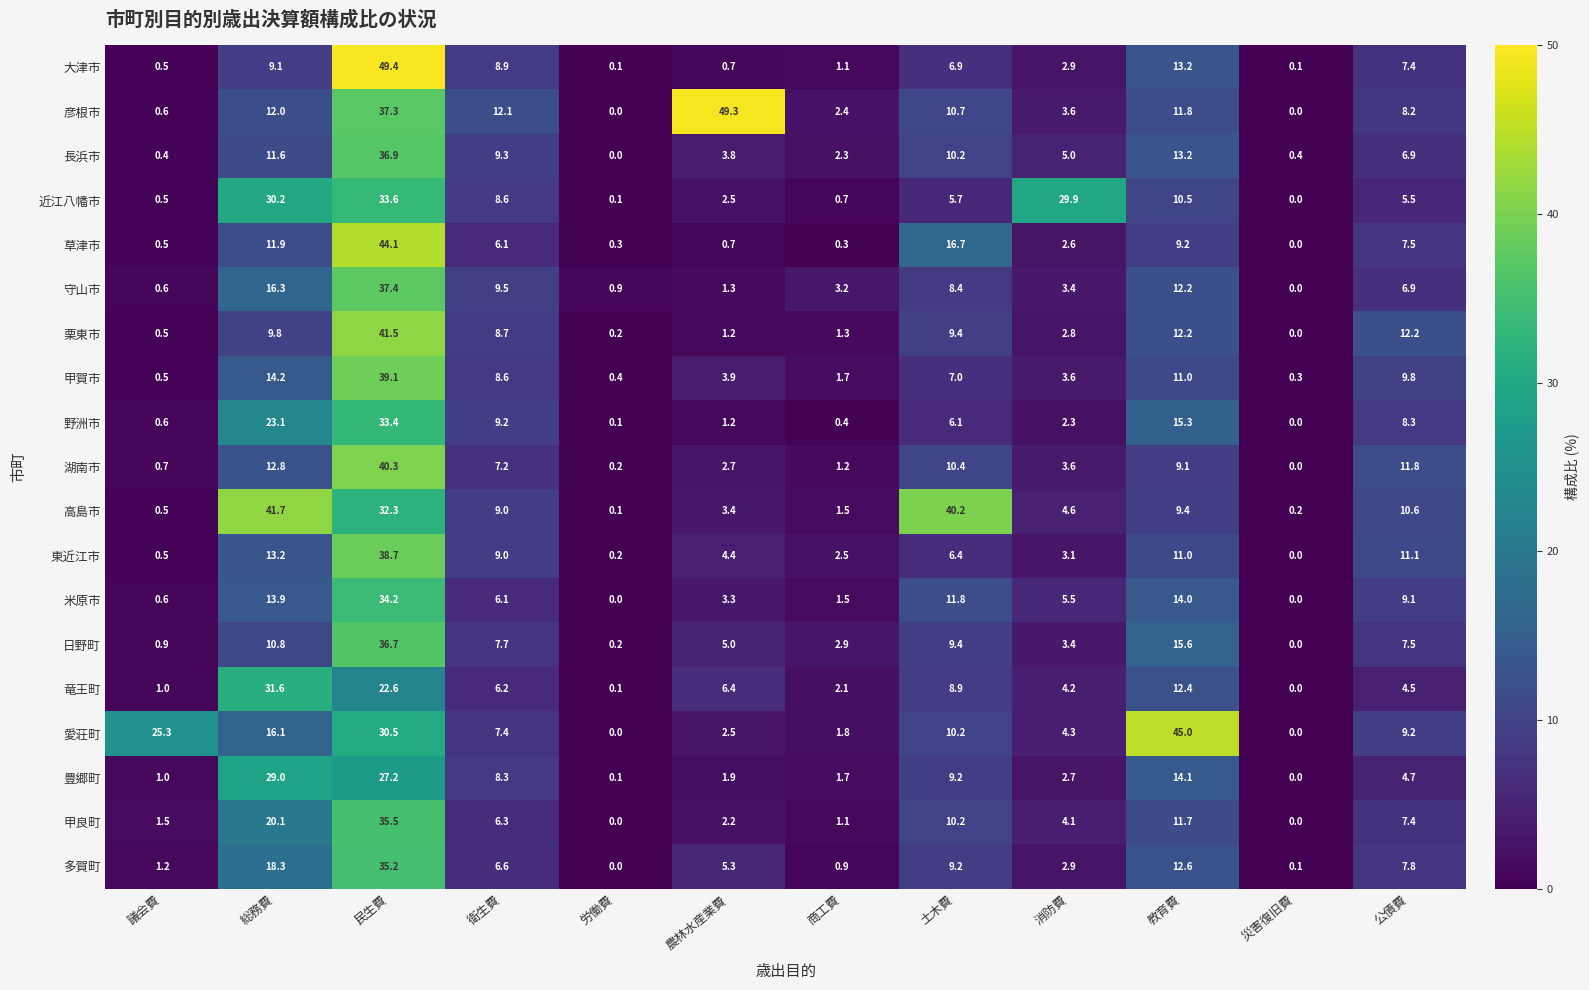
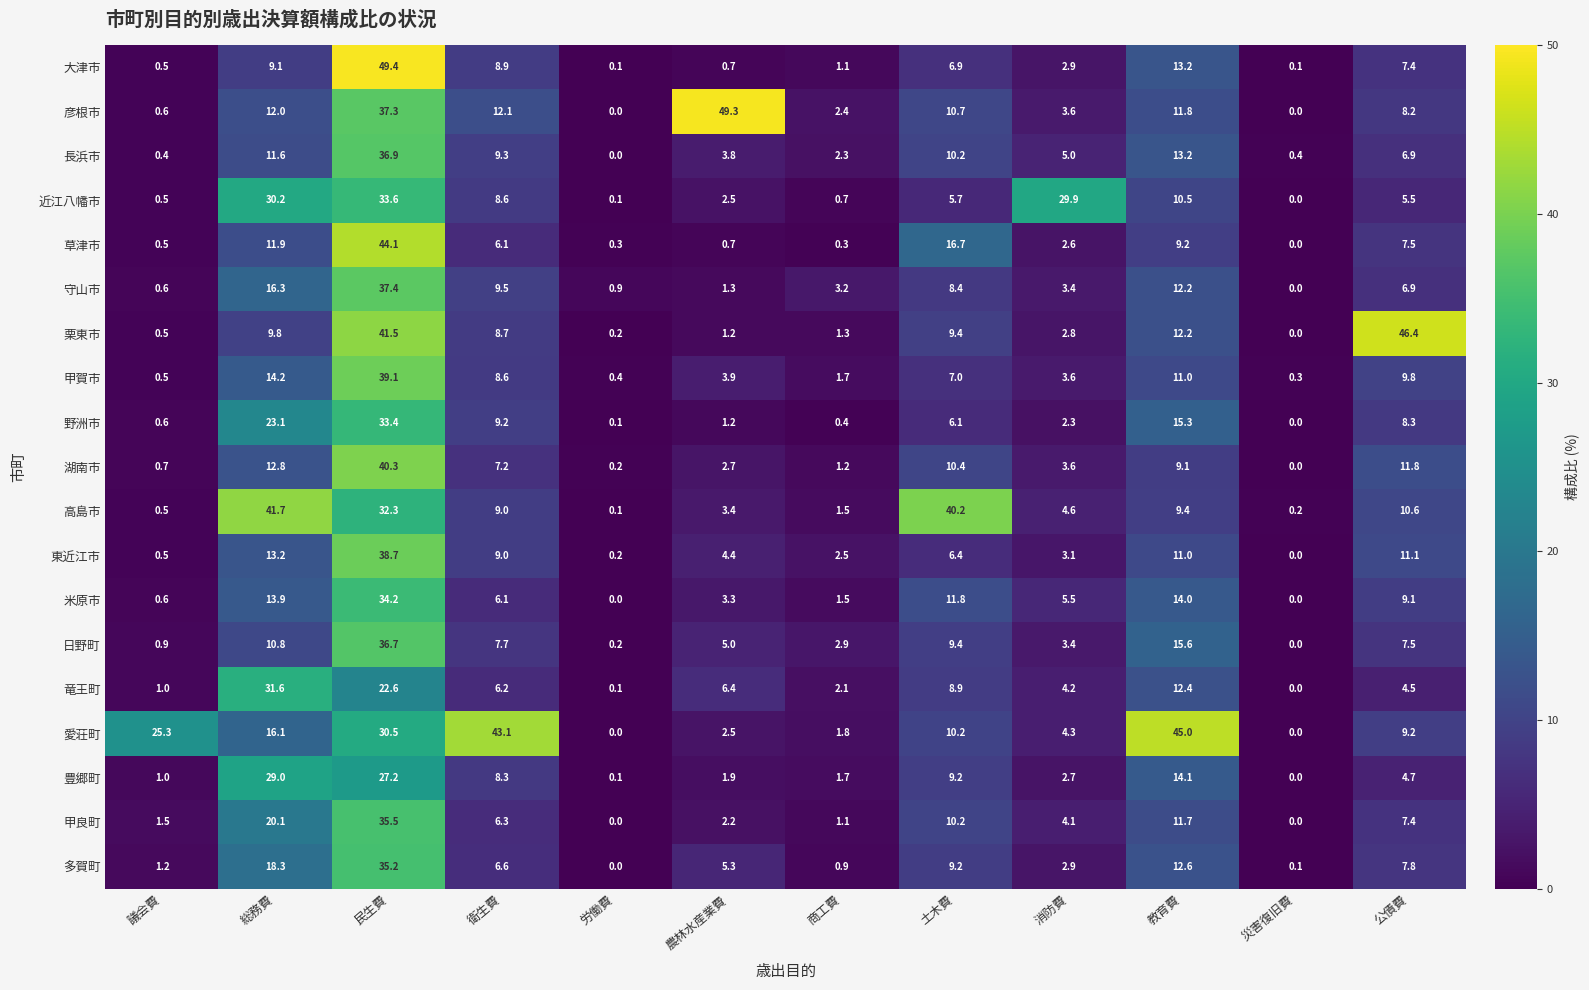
栗東市, 公債費: 12.2 -> 46.4
愛荘町, 衛生費: 7.4 -> 43.1
